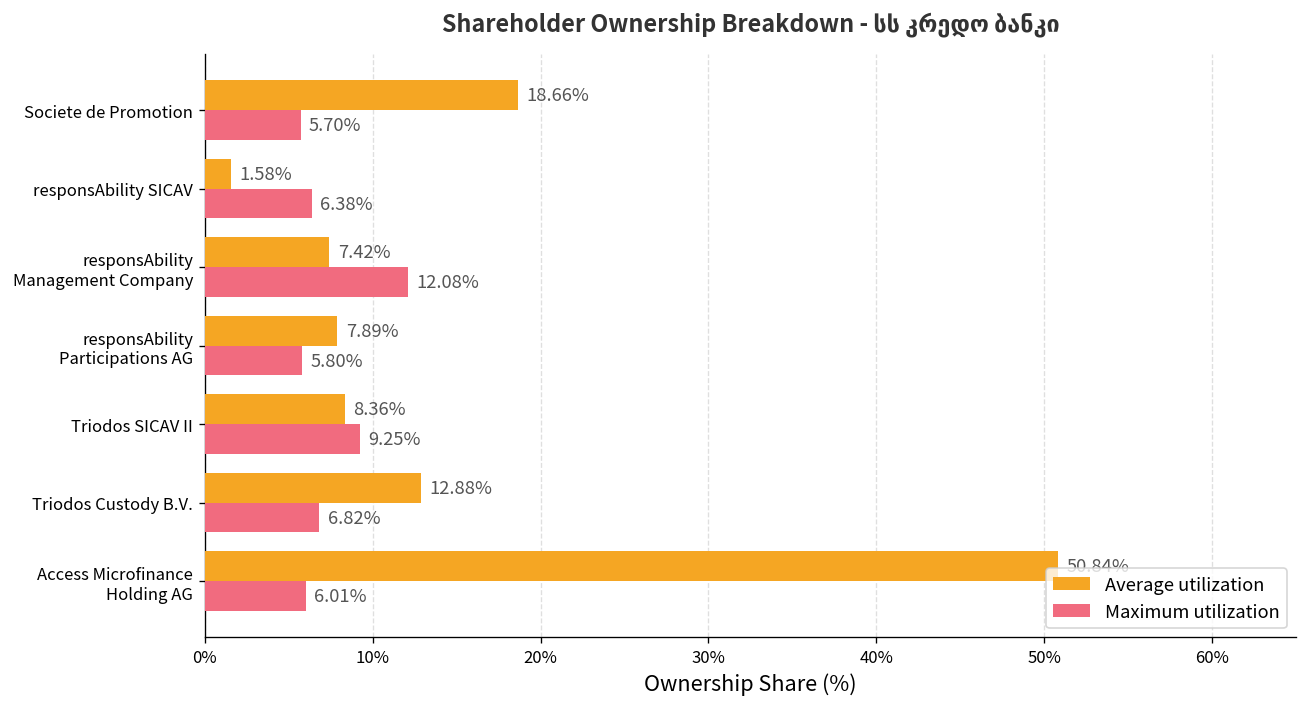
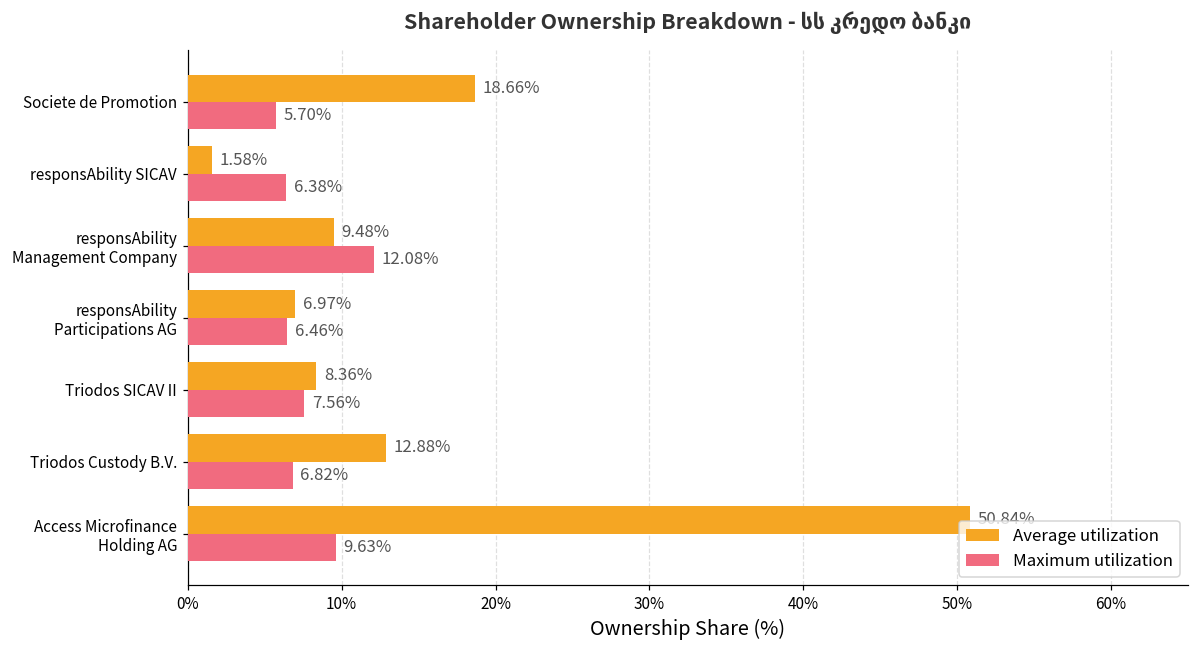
Average utilization, responsAbility Management Company: 7.42% -> 9.48%
Average utilization, responsAbility Participations AG: 7.89% -> 6.97%
Maximum utilization, responsAbility Participations AG: 5.80% -> 6.46%
Maximum utilization, Triodos SICAV II: 9.25% -> 7.56%
Maximum utilization, Access Microfinance Holding AG: 6.01% -> 9.63%
